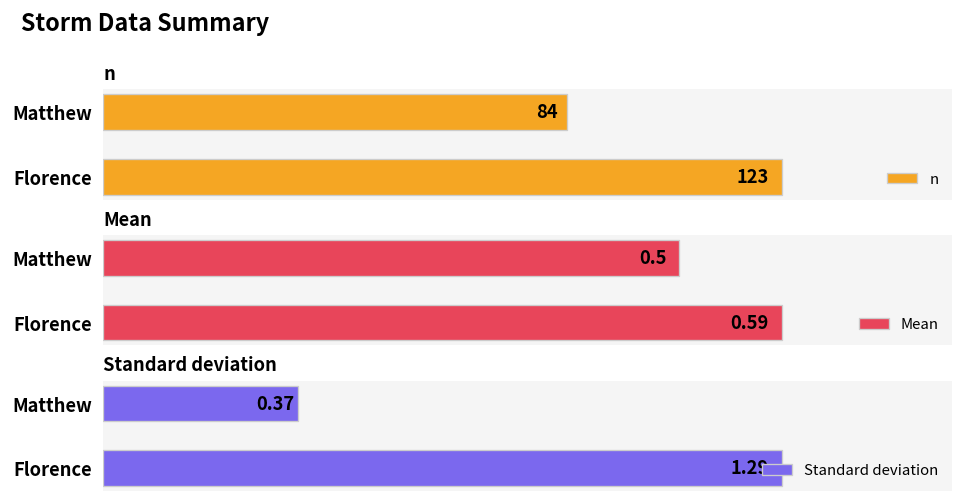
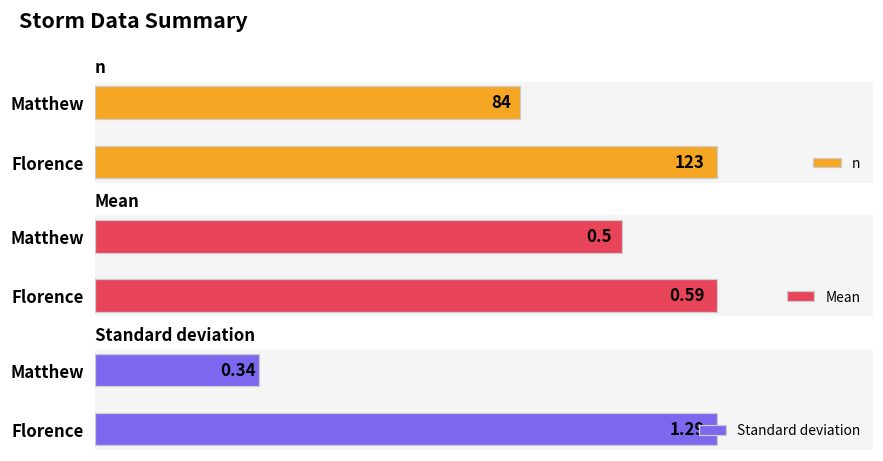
Standard deviation, Matthew: 0.37 -> 0.34
